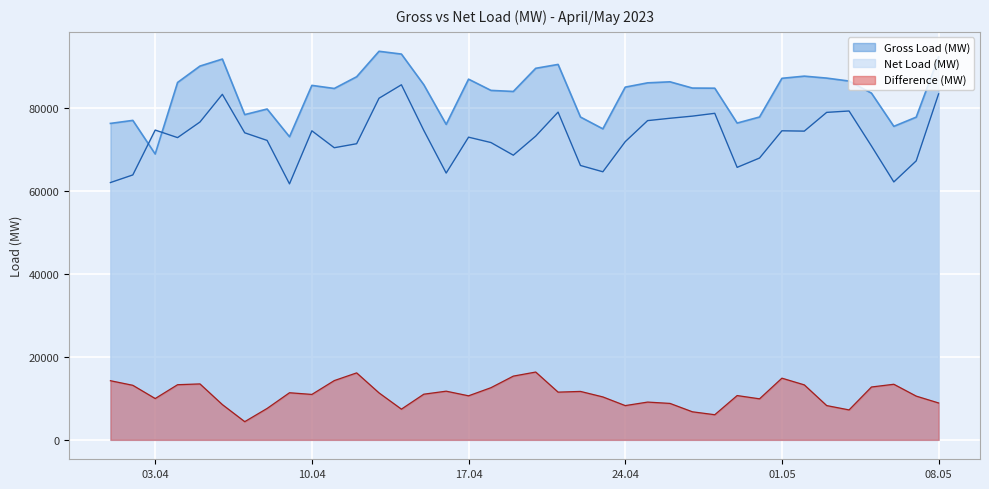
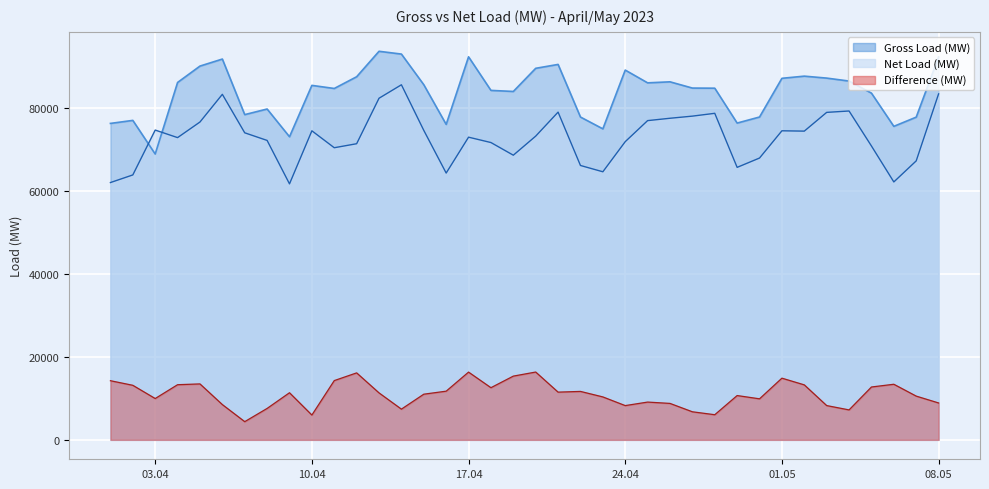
Difference (MW), 10.04: 11000 -> 6000
Gross Load (MW), 17.04: 87000 -> 92000
Difference (MW), 17.04: 11000 -> 16000
Gross Load (MW), 24.04: 85000 -> 89000
